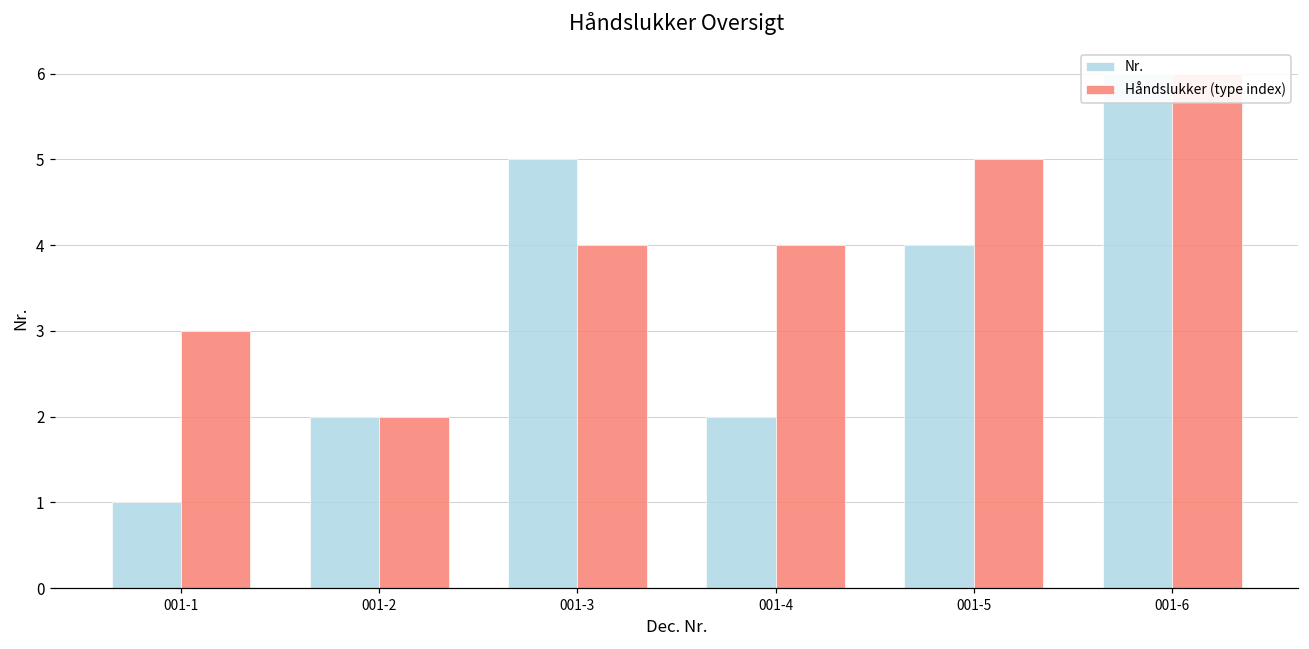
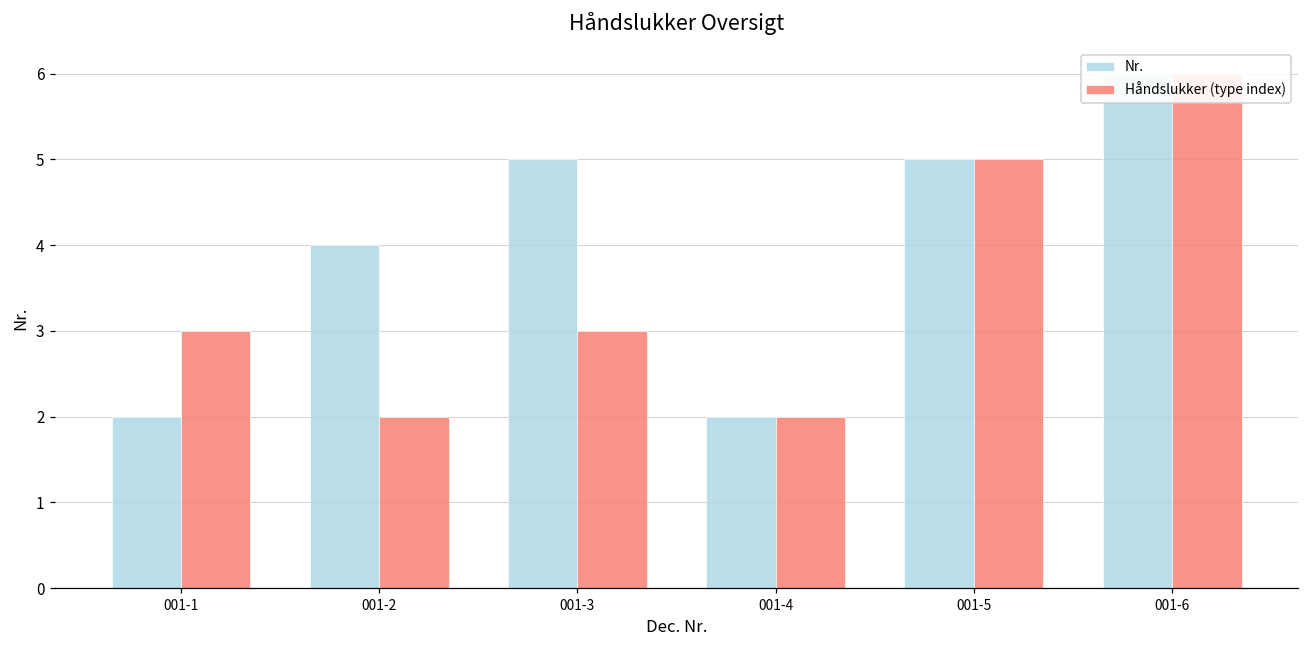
Nr., 001-1: 1 -> 2
Nr., 001-2: 2 -> 4
Håndslukker (type index), 001-3: 4 -> 3
Håndslukker (type index), 001-4: 4 -> 2
Nr., 001-5: 4 -> 5
